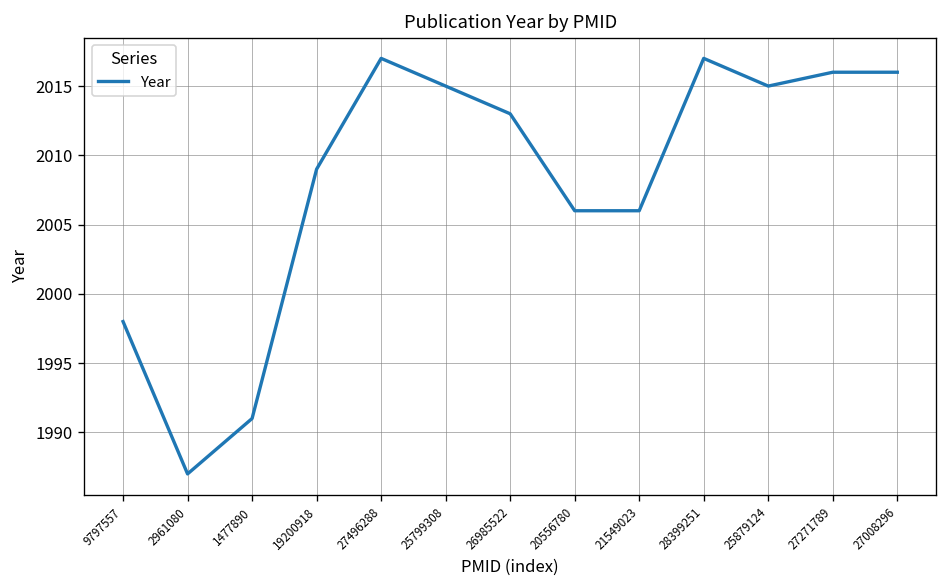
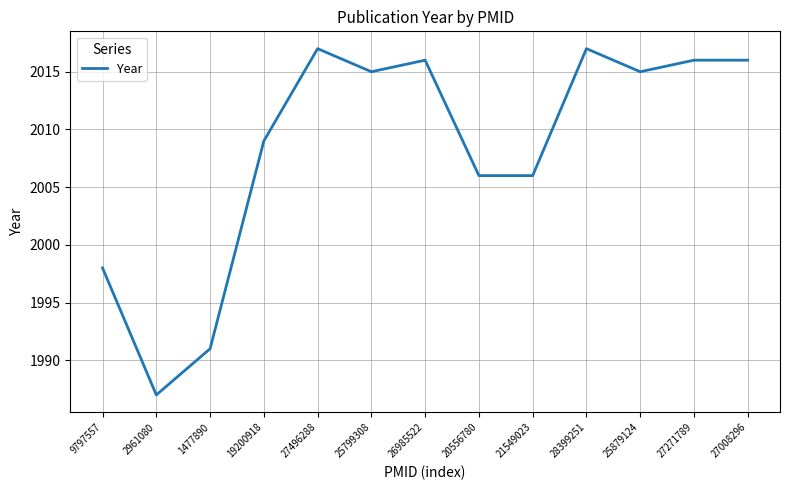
26985522: 2013 -> 2016
